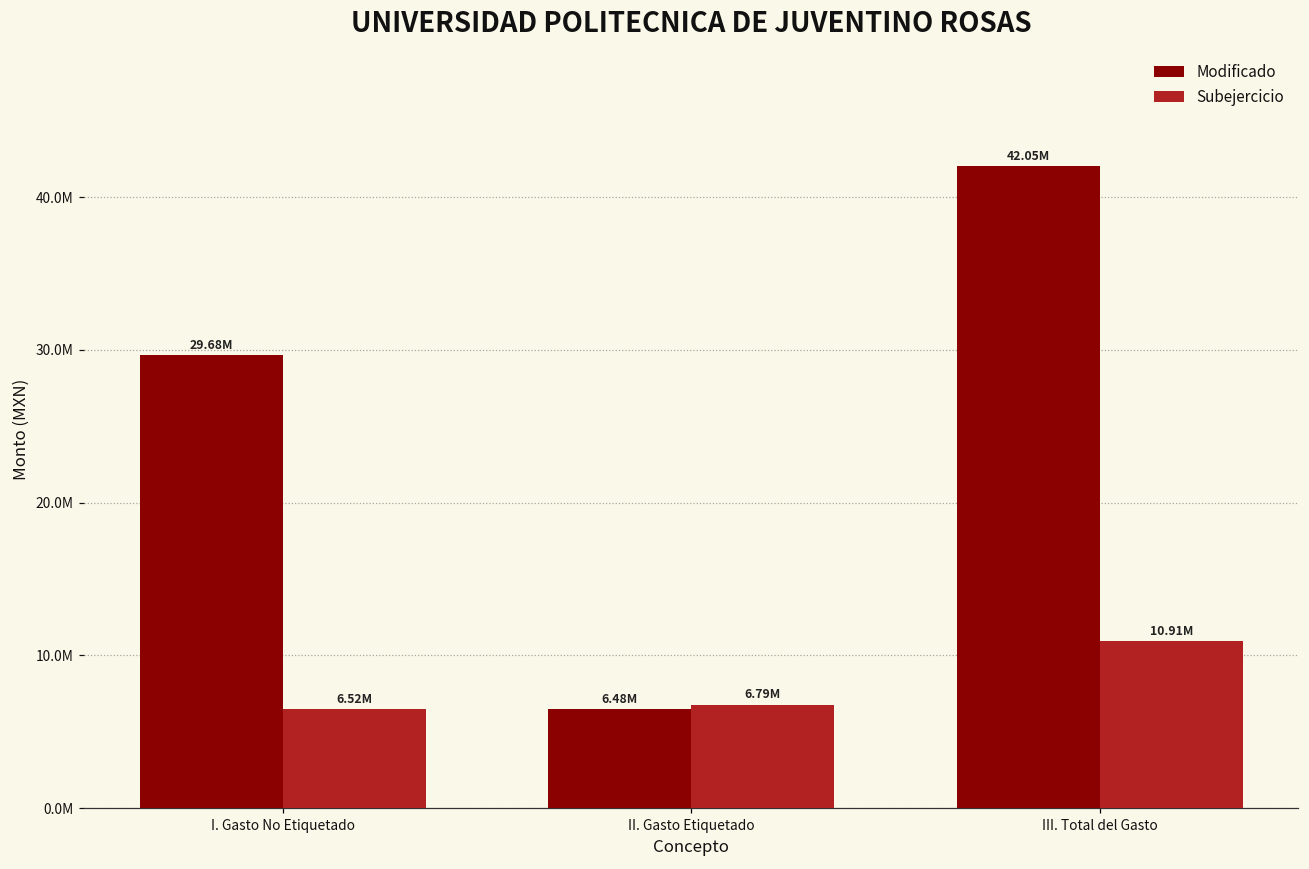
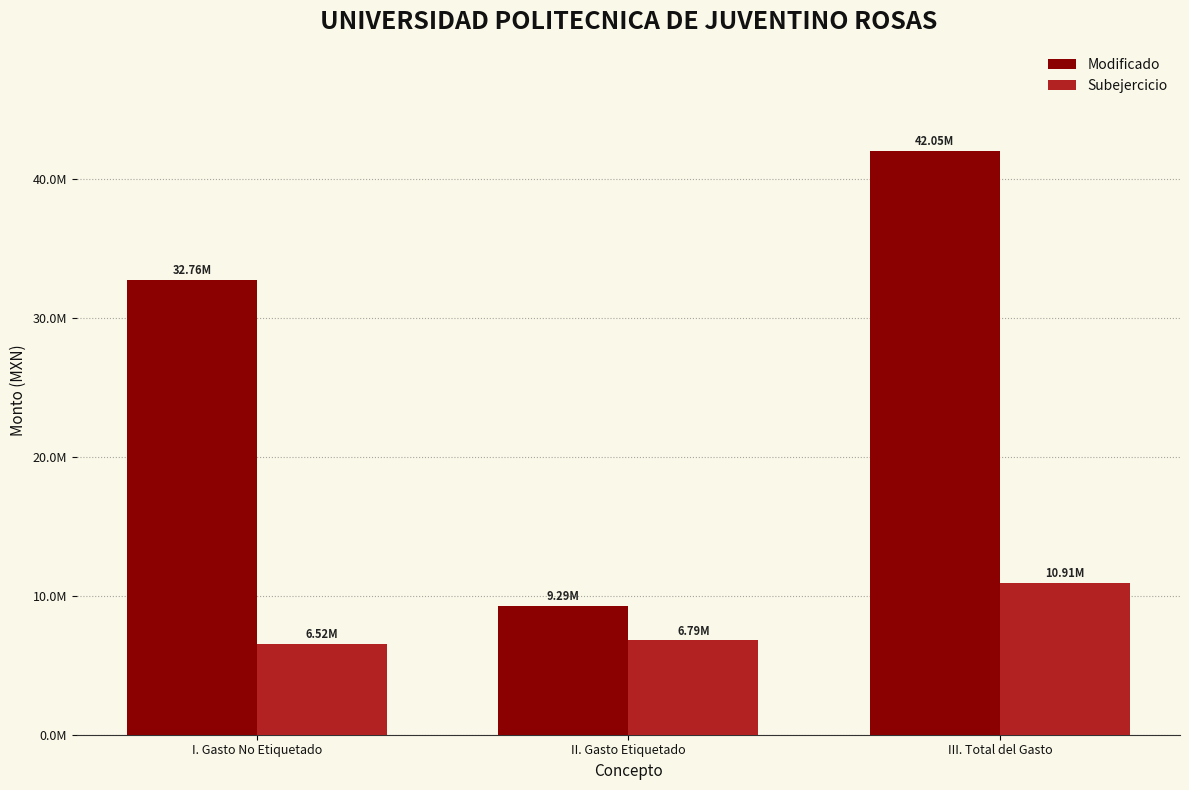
Modificado, I. Gasto No Etiquetado: 29.68M -> 32.76M
Modificado, II. Gasto Etiquetado: 6.48M -> 9.29M
